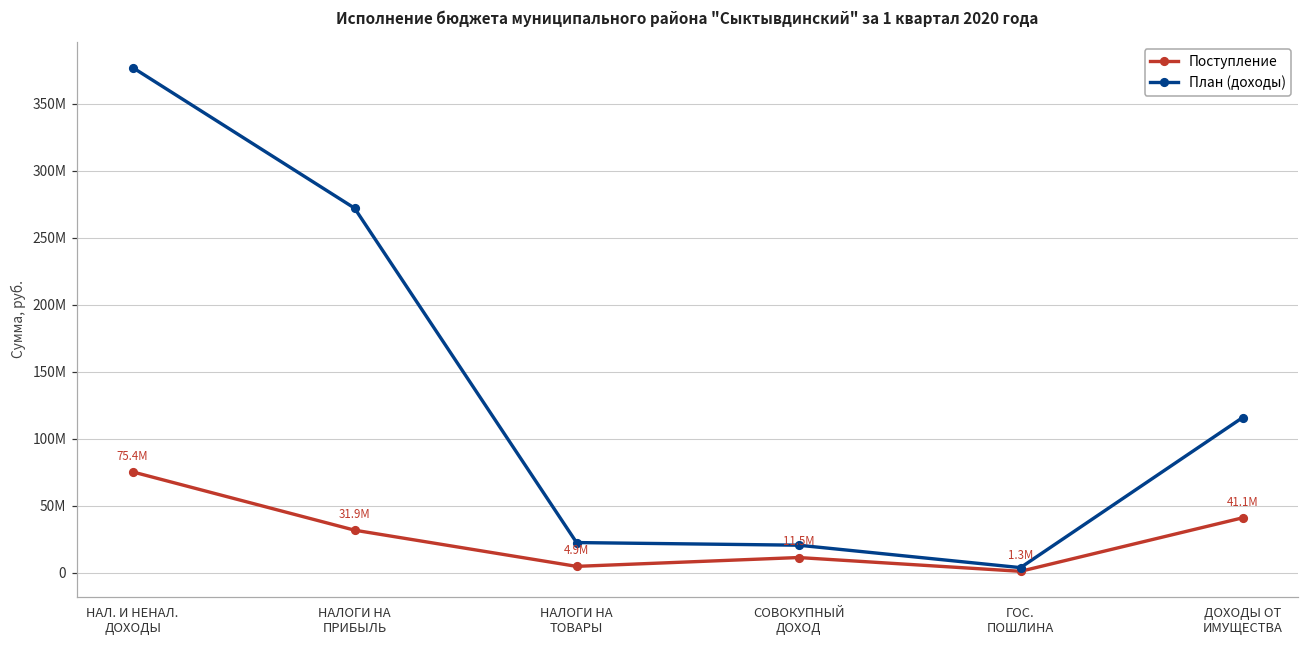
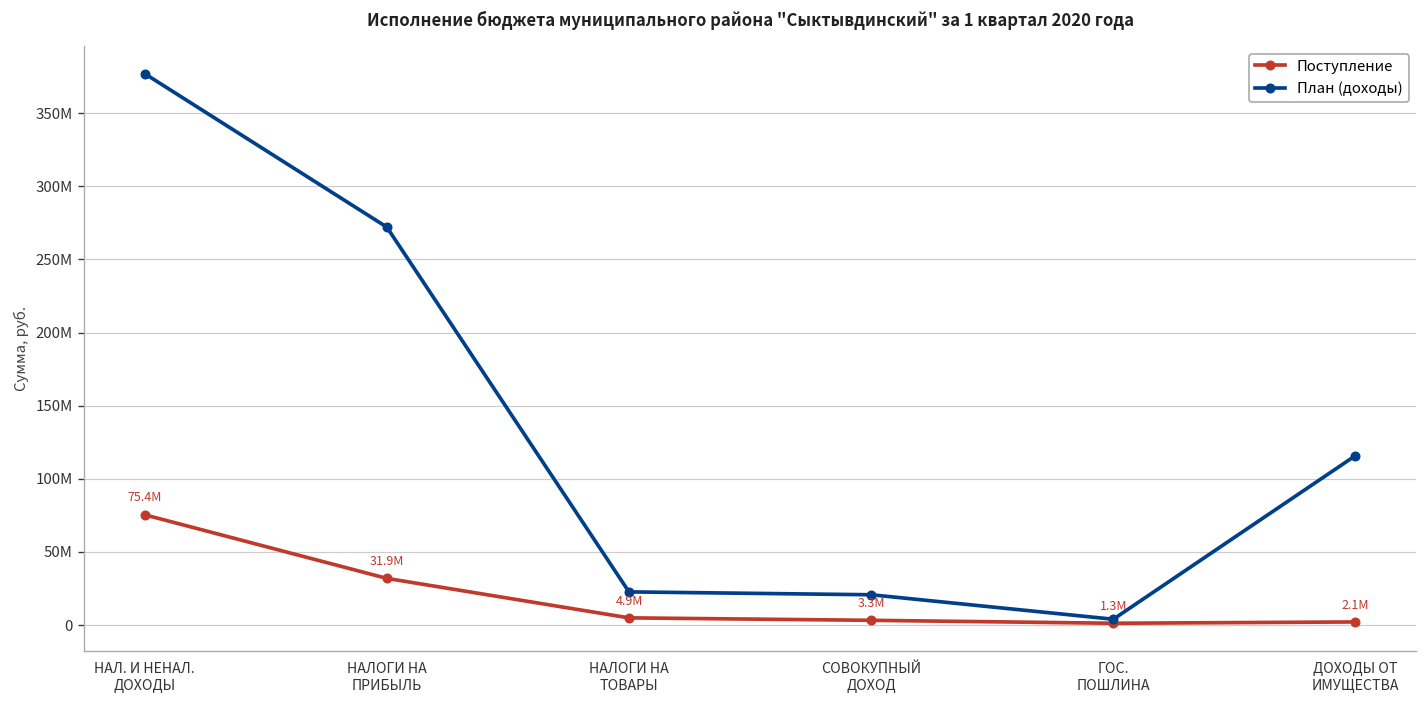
Поступление, СОВОКУПНЫЙ ДОХОД: 11.5M -> 3.3M
Поступление, ДОХОДЫ ОТ ИМУЩЕСТВА: 41.1M -> 2.1M
